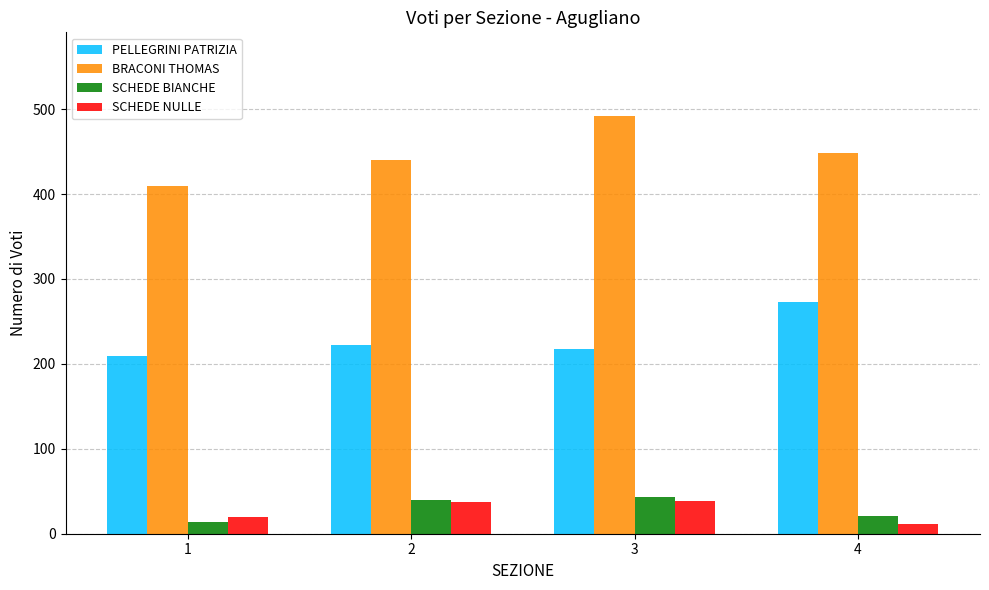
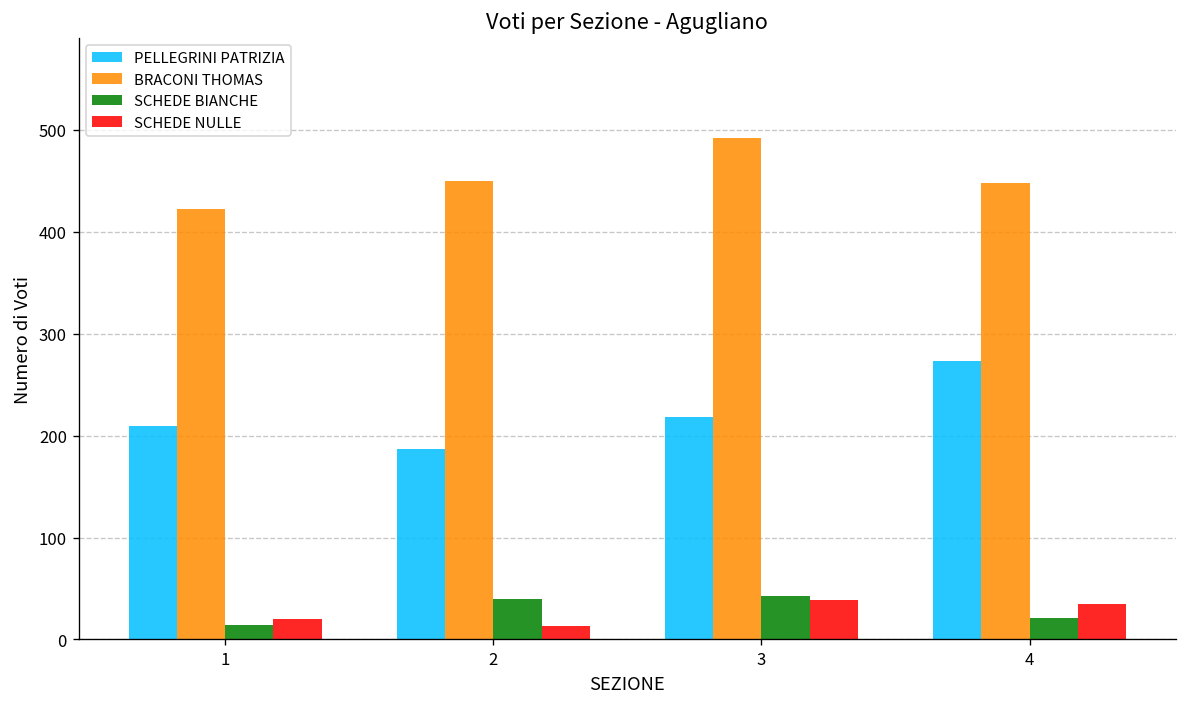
BRACONI THOMAS, 1: 410 -> 420
PELLEGRINI PATRIZIA, 2: 220 -> 190
BRACONI THOMAS, 2: 440 -> 450
SCHEDE NULLE, 2: 40 -> 10
SCHEDE NULLE, 4: 10 -> 40
